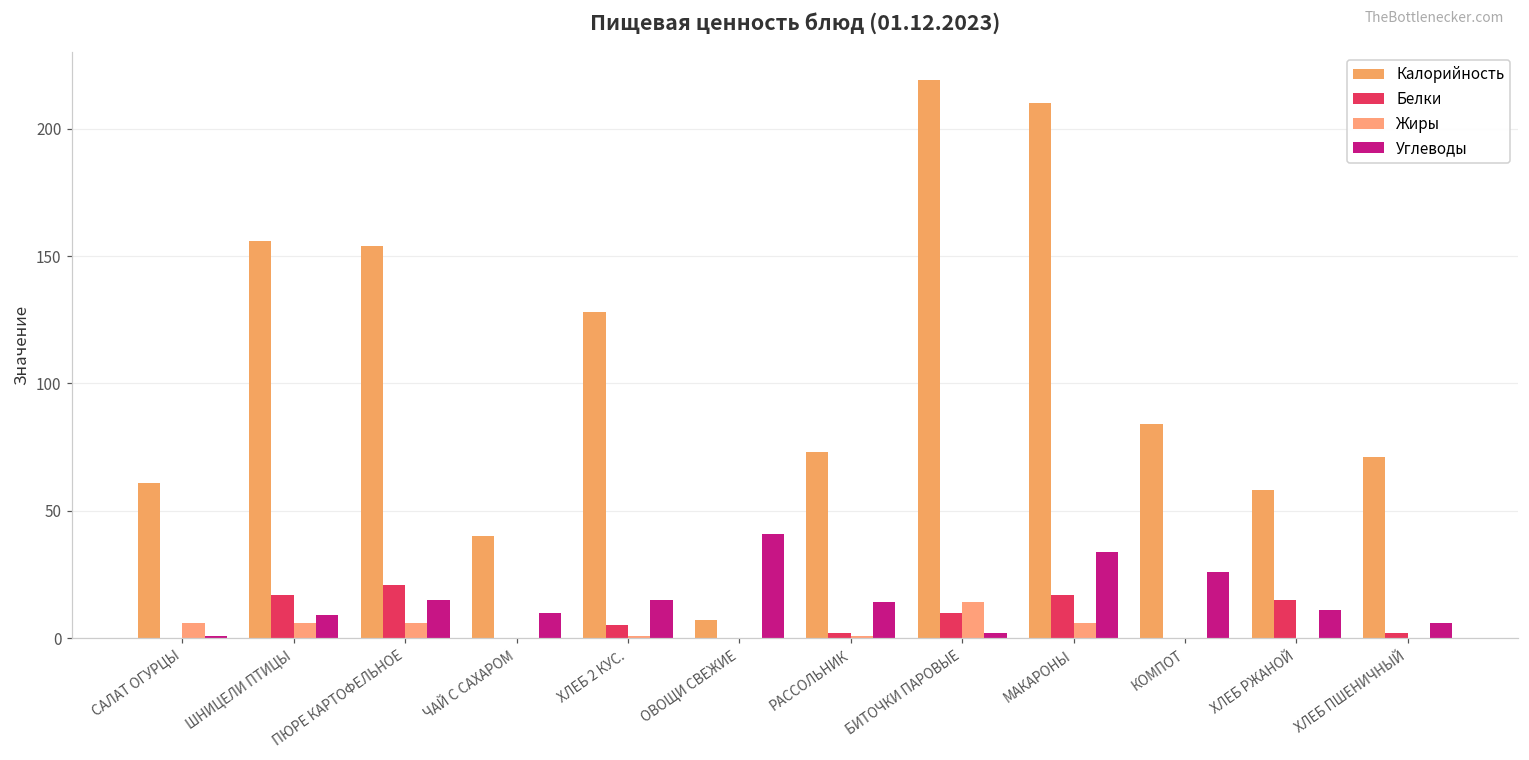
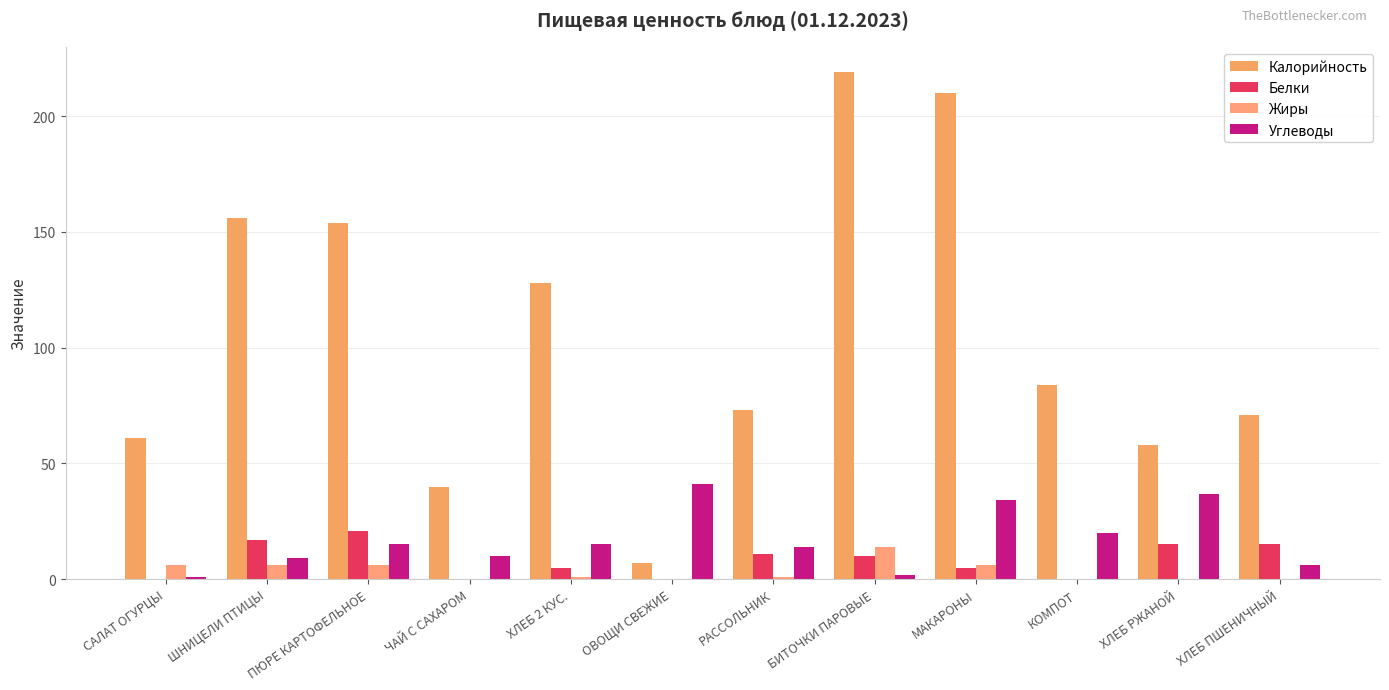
Белки, РАССОЛЬНИК: 2 -> 11
Белки, МАКАРОНЫ: 17 -> 5
Углеводы, КОМПОТ: 26 -> 20
Углеводы, ХЛЕБ РЖАНОЙ: 11 -> 37
Белки, ХЛЕБ ПШЕНИЧНЫЙ: 2 -> 15
